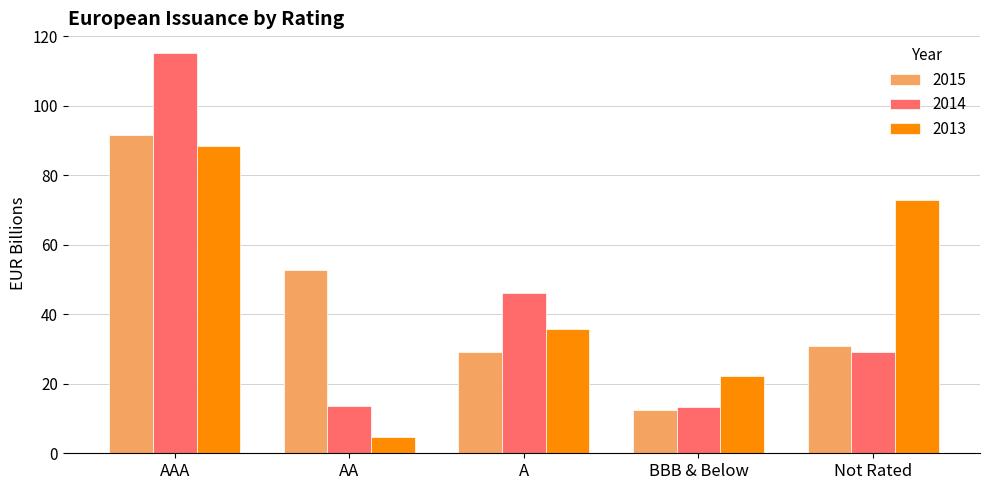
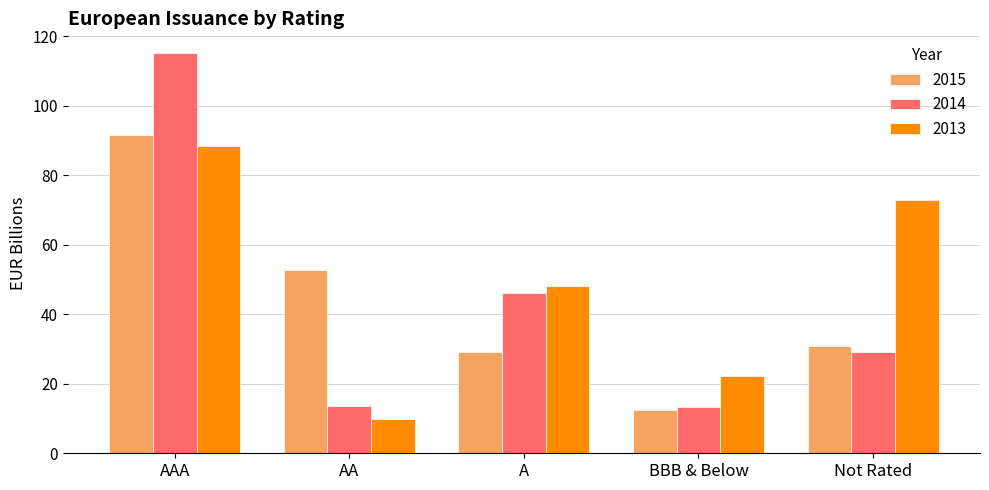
2013, AA: 5 -> 10
2013, A: 36 -> 48
